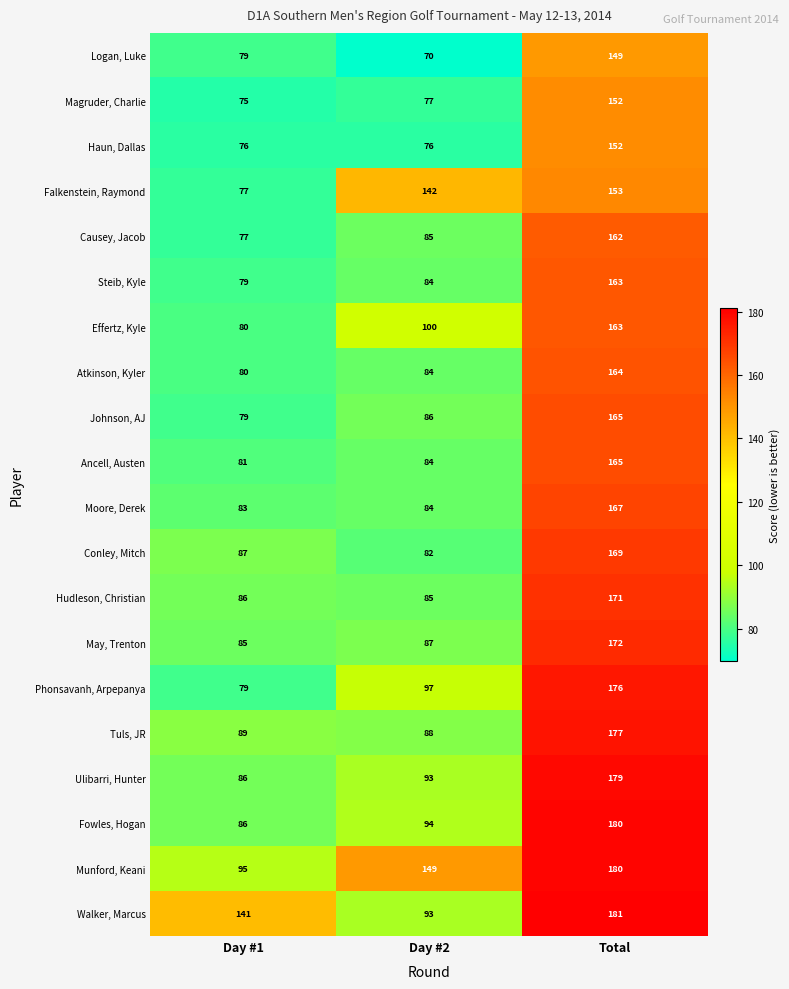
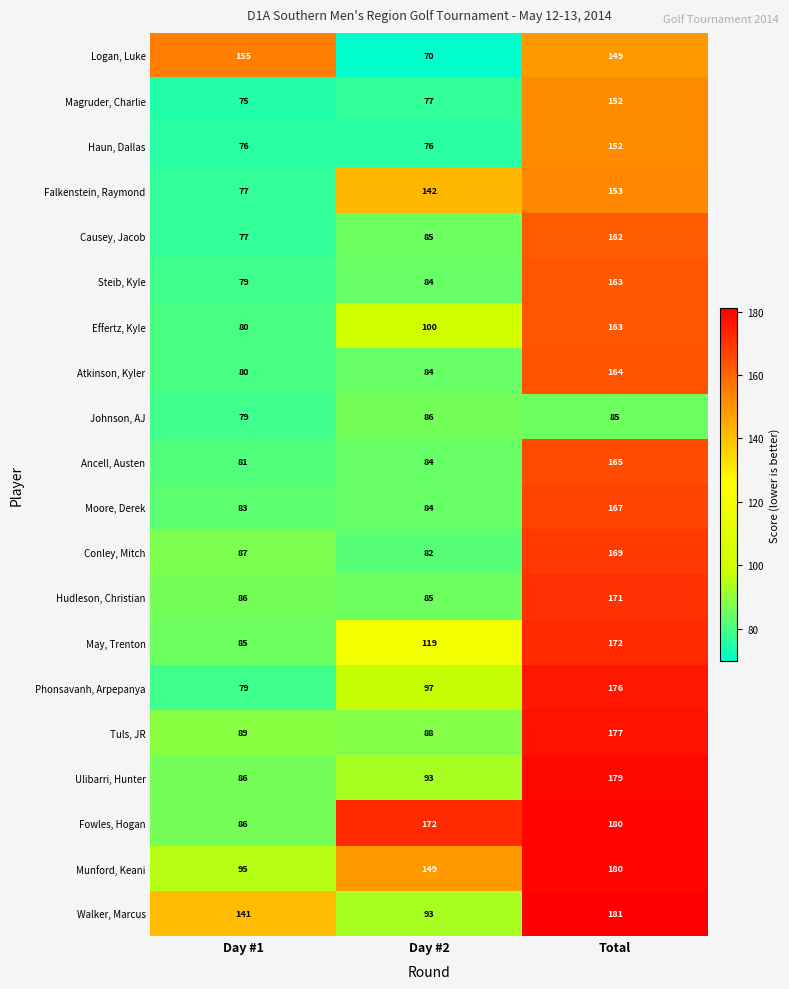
Logan, Luke, Day #1: 79 -> 155
Johnson, AJ, Total: 165 -> 85
May, Trenton, Day #2: 87 -> 119
Fowles, Hogan, Day #2: 94 -> 172
